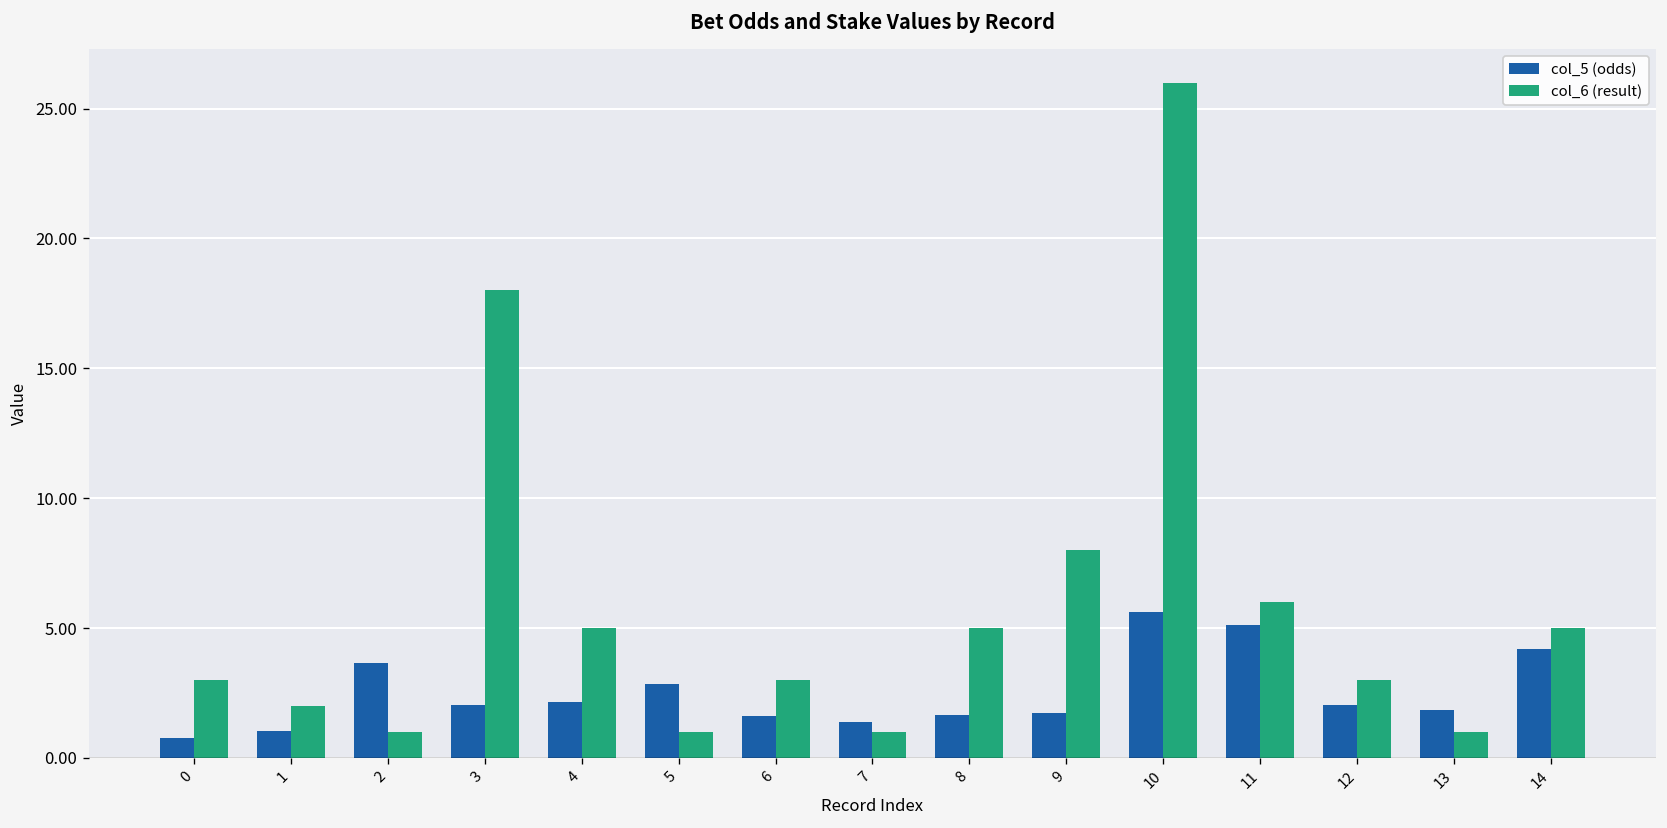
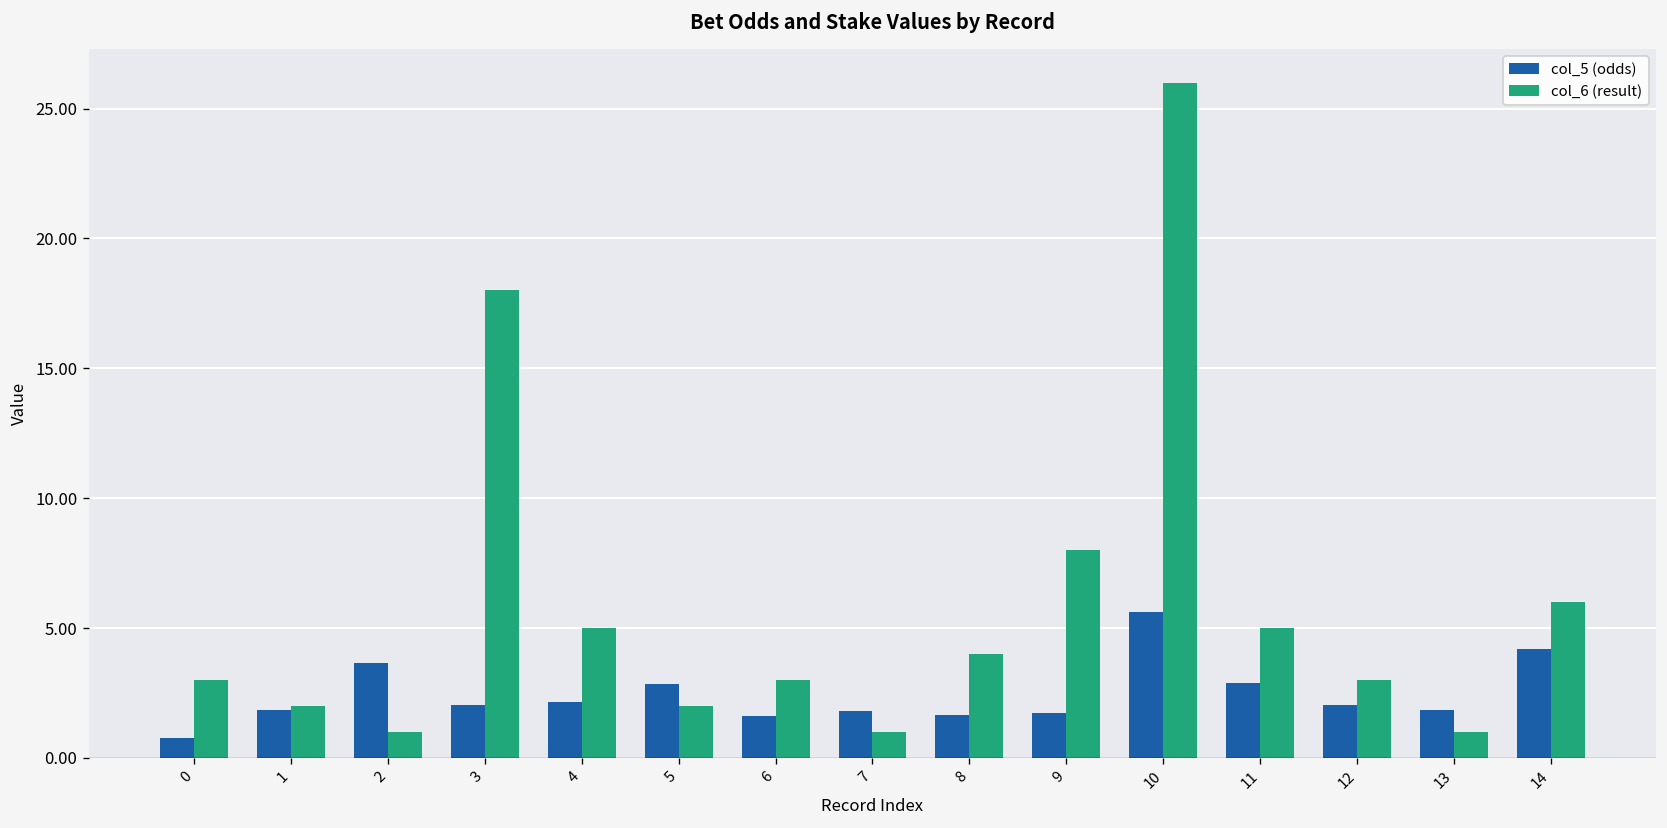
col_5 (odds), 1: 1.0 -> 1.8
col_6 (result), 5: 1 -> 2
col_5 (odds), 7: 1.4 -> 1.8
col_6 (result), 8: 5 -> 4
col_5 (odds), 11: 5.1 -> 2.9
col_6 (result), 11: 6 -> 5
col_6 (result), 14: 5 -> 6
